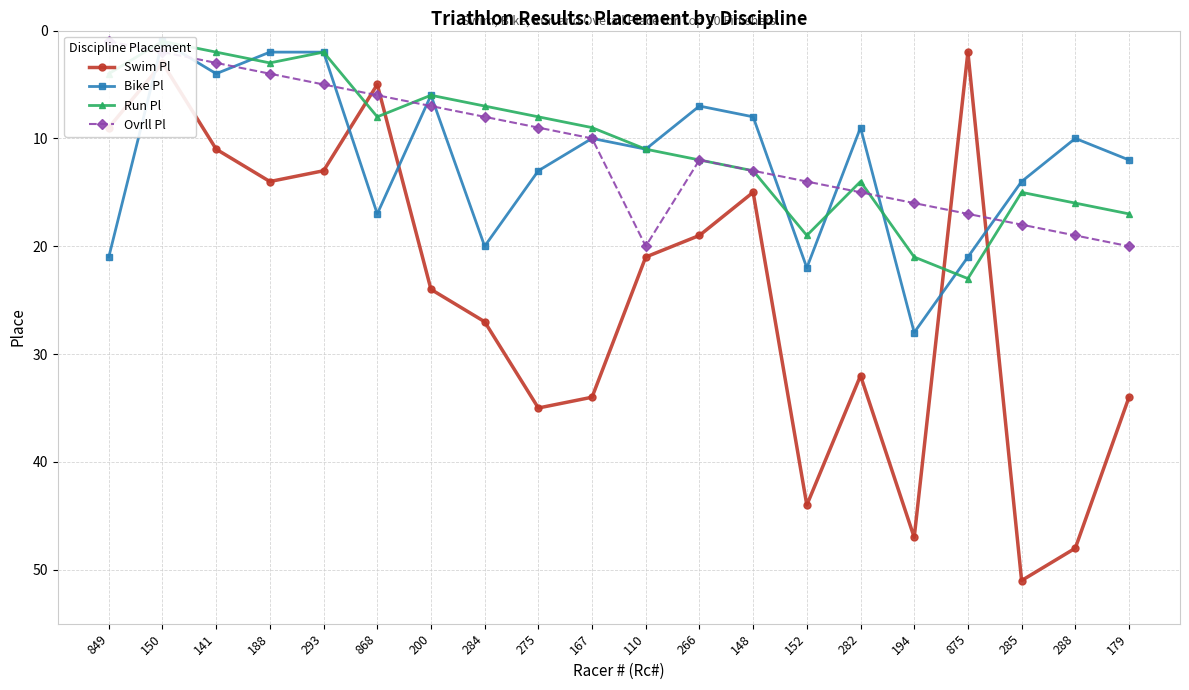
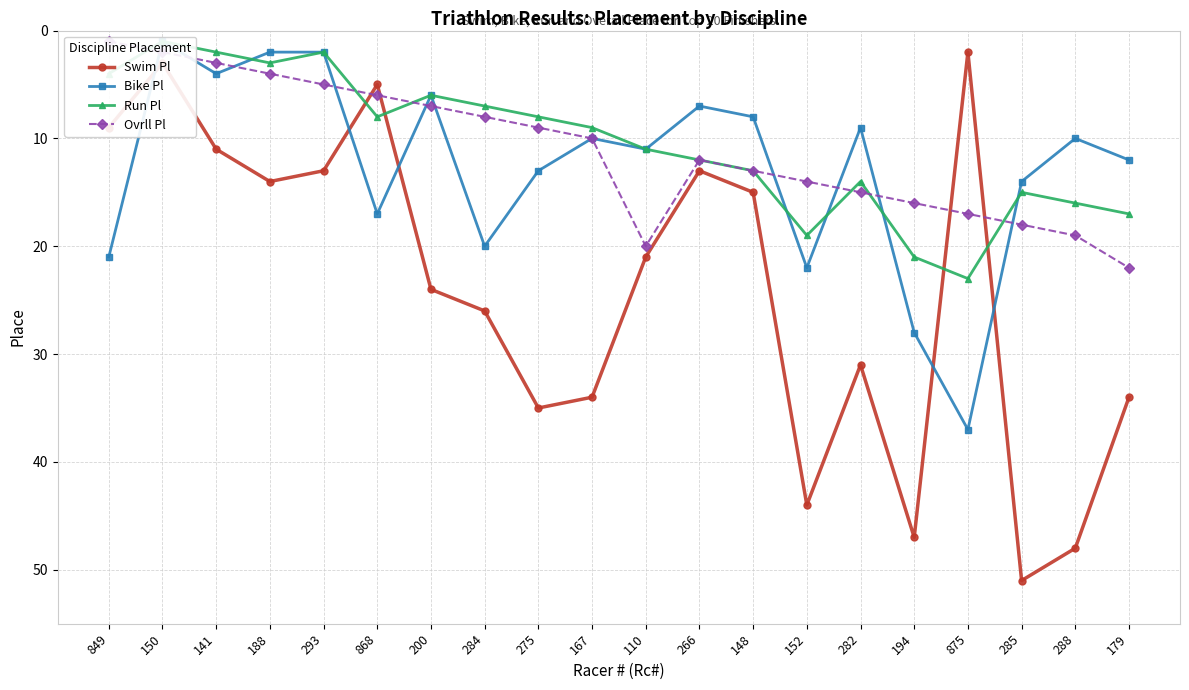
Swim Pl, 284: 27 -> 26
Swim Pl, 266: 19 -> 13
Swim Pl, 282: 32 -> 31
Bike Pl, 875: 21 -> 37
Ovrll Pl, 179: 20 -> 22
